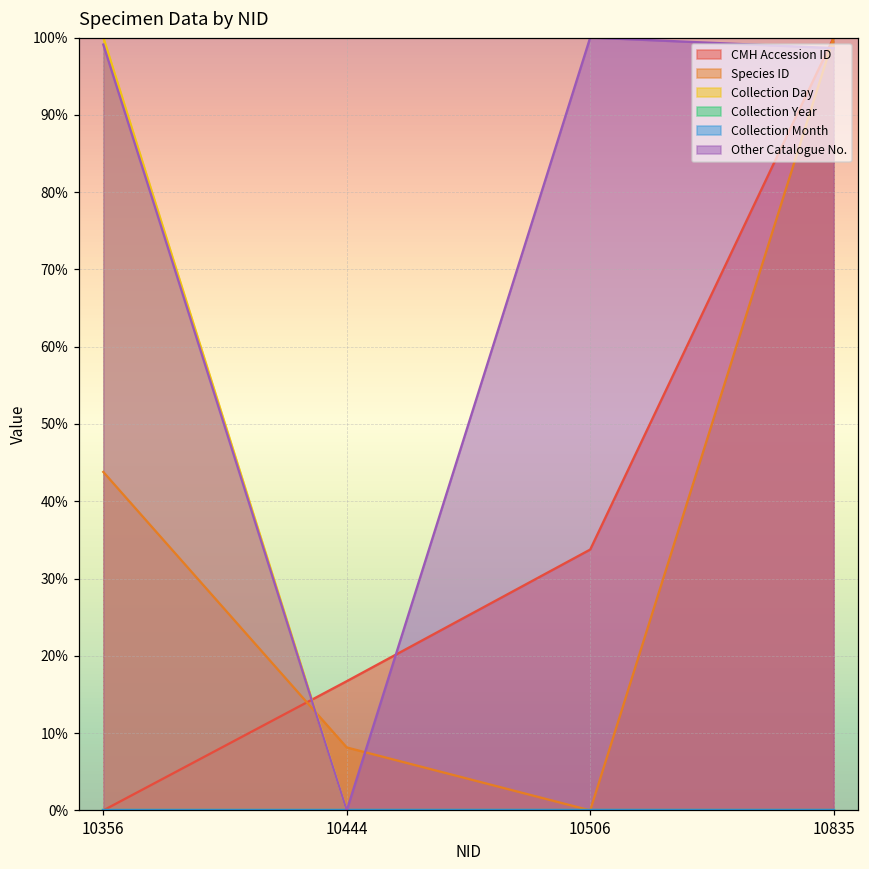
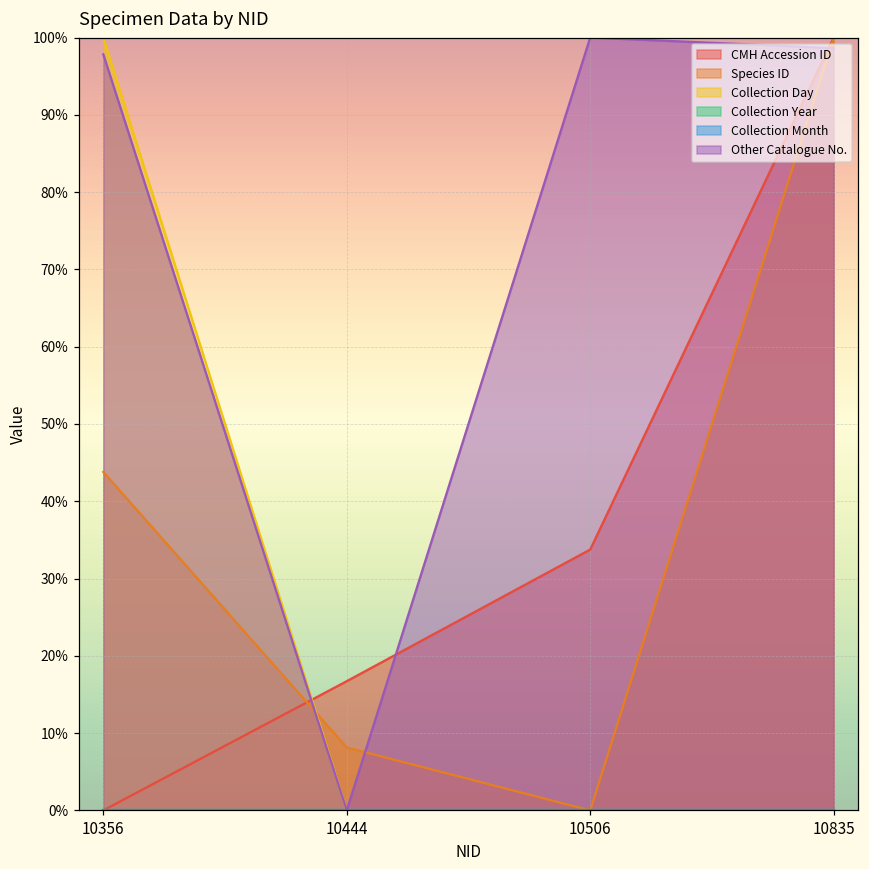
Other Catalogue No., 10356: 99% -> 98%
